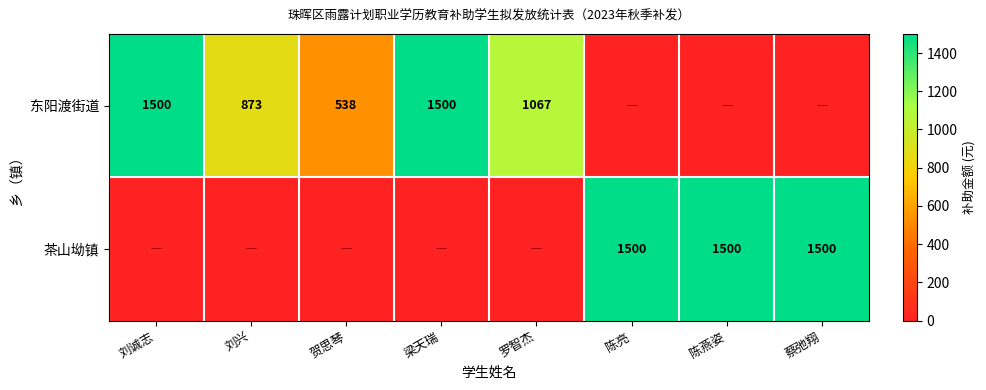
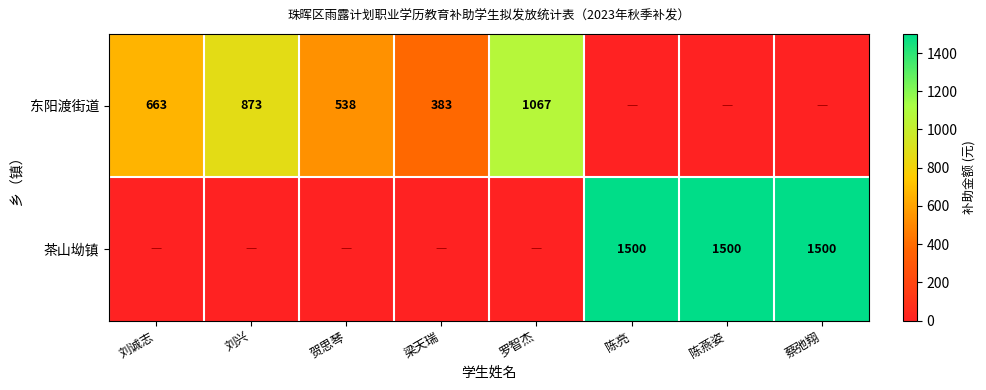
东阳渡街道, 刘诚志: 1500 -> 663
东阳渡街道, 梁天瑞: 1500 -> 383
